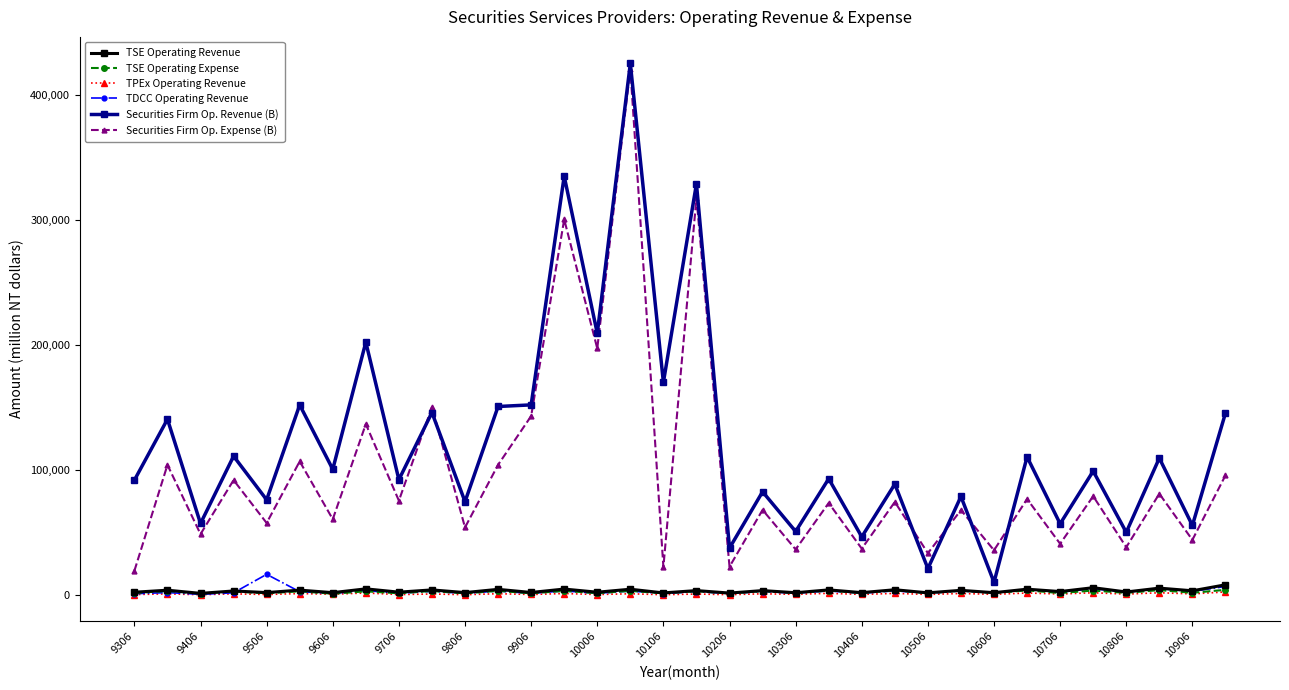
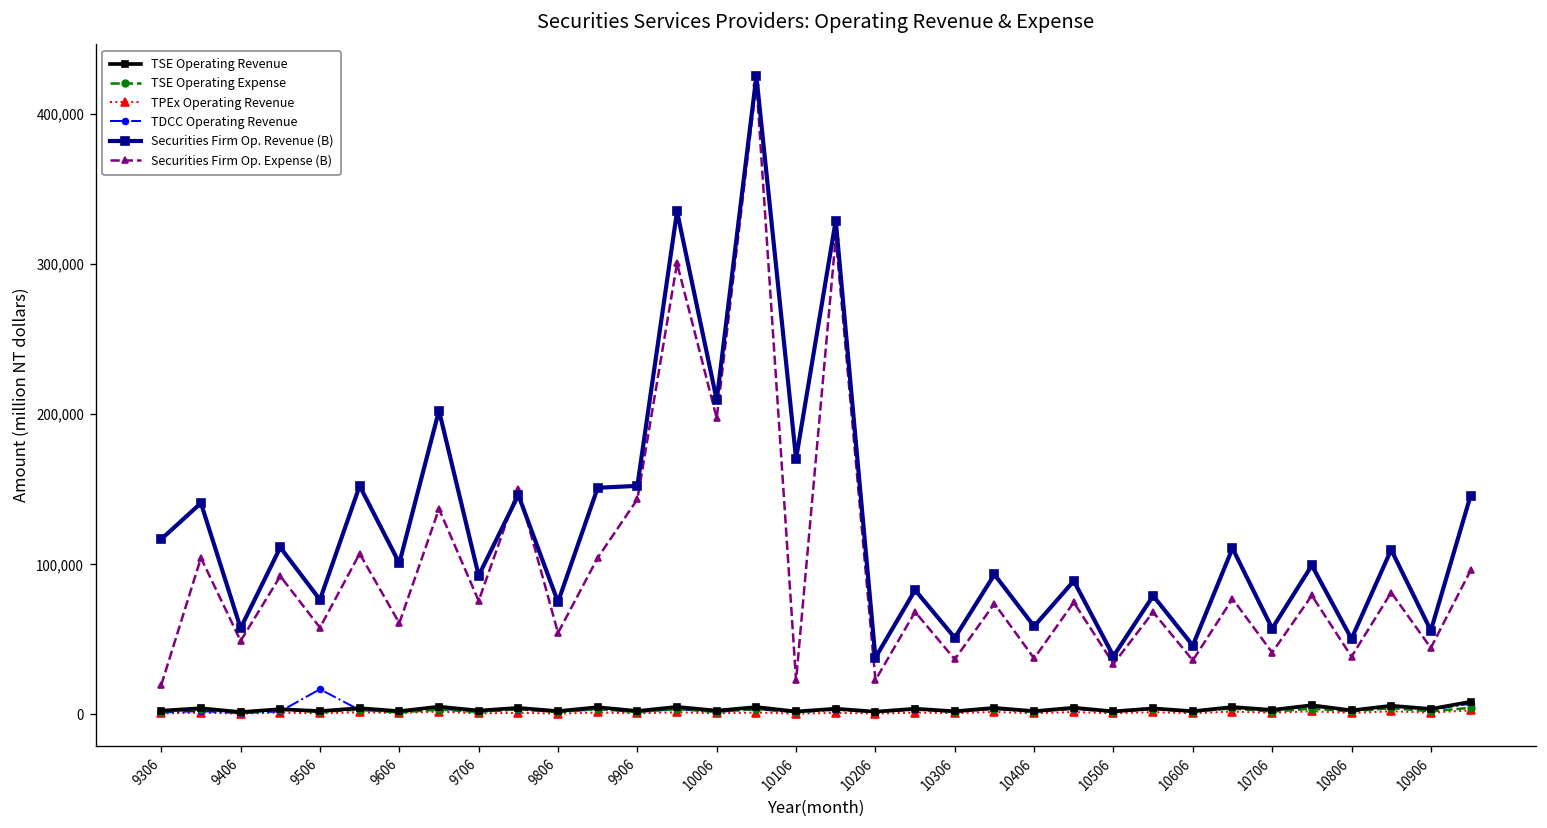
Securities Firm Op. Revenue (B), 9306: 92,000 -> 117,000
Securities Firm Op. Revenue (B), 10406: 47,000 -> 59,000
Securities Firm Op. Revenue (B), 10506: 21,000 -> 39,000
Securities Firm Op. Revenue (B), 10606: 10,000 -> 46,000
